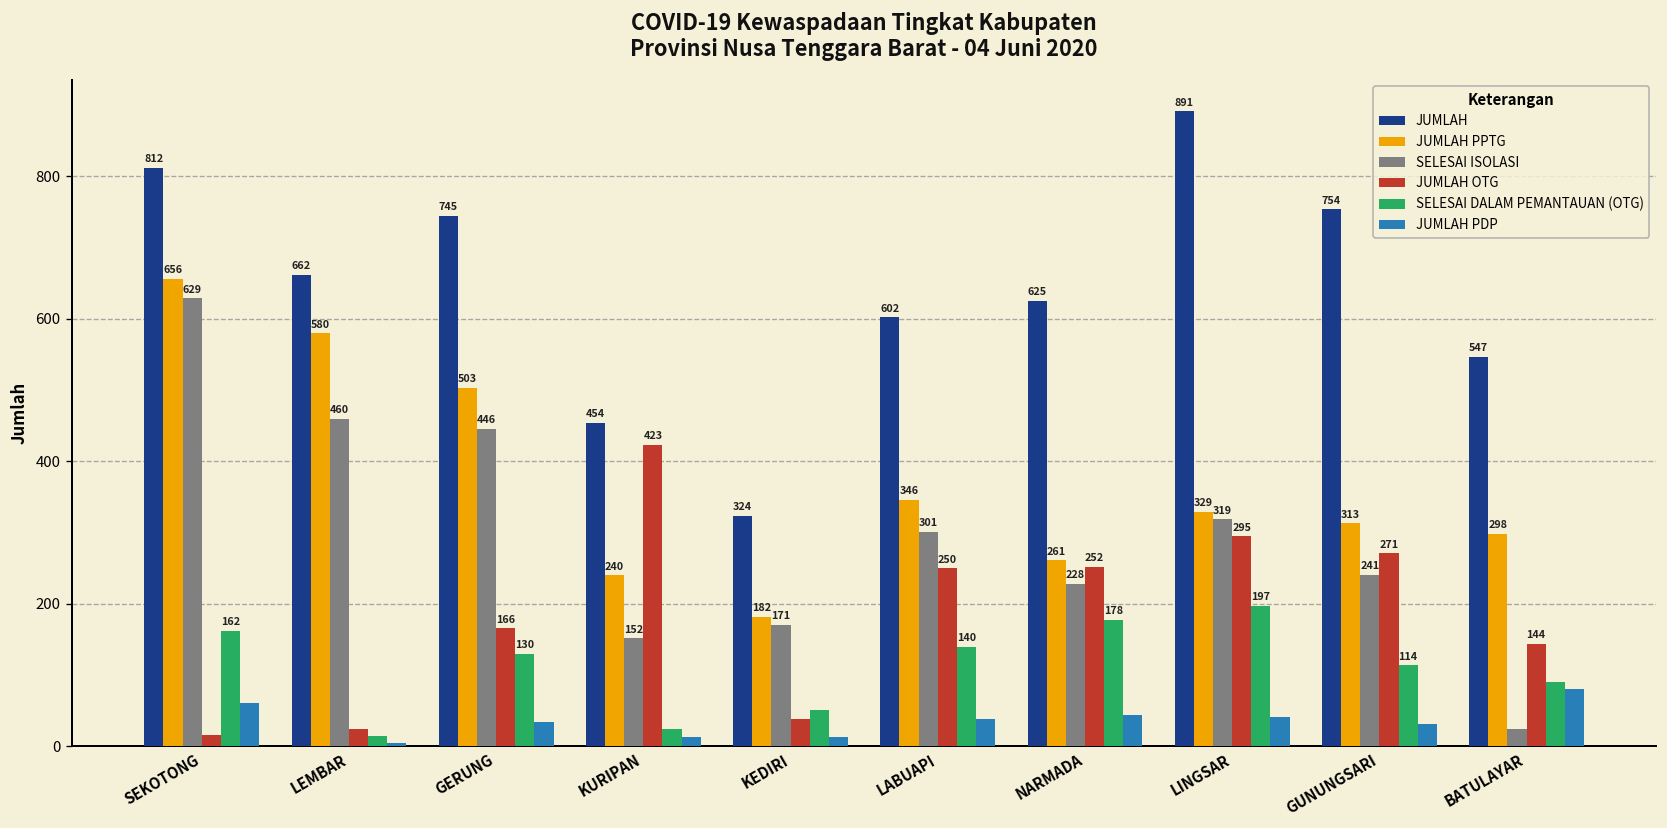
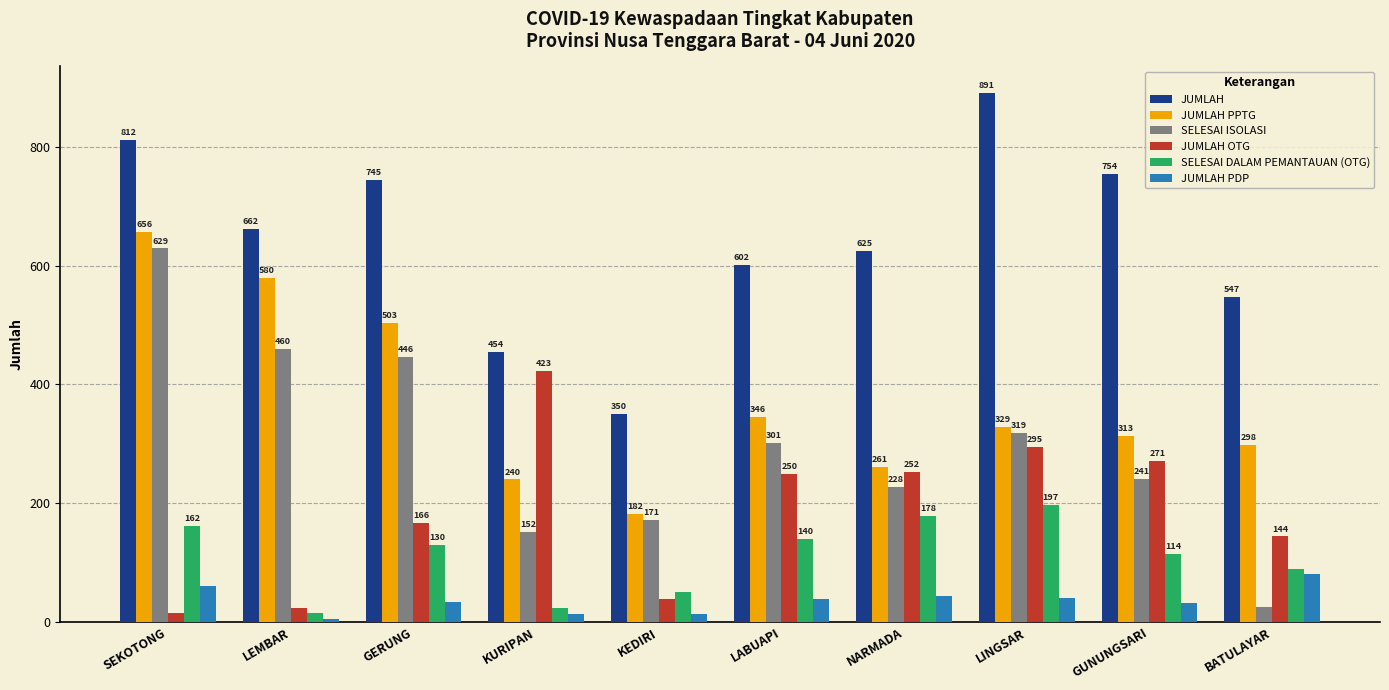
JUMLAH, KEDIRI: 324 -> 350
